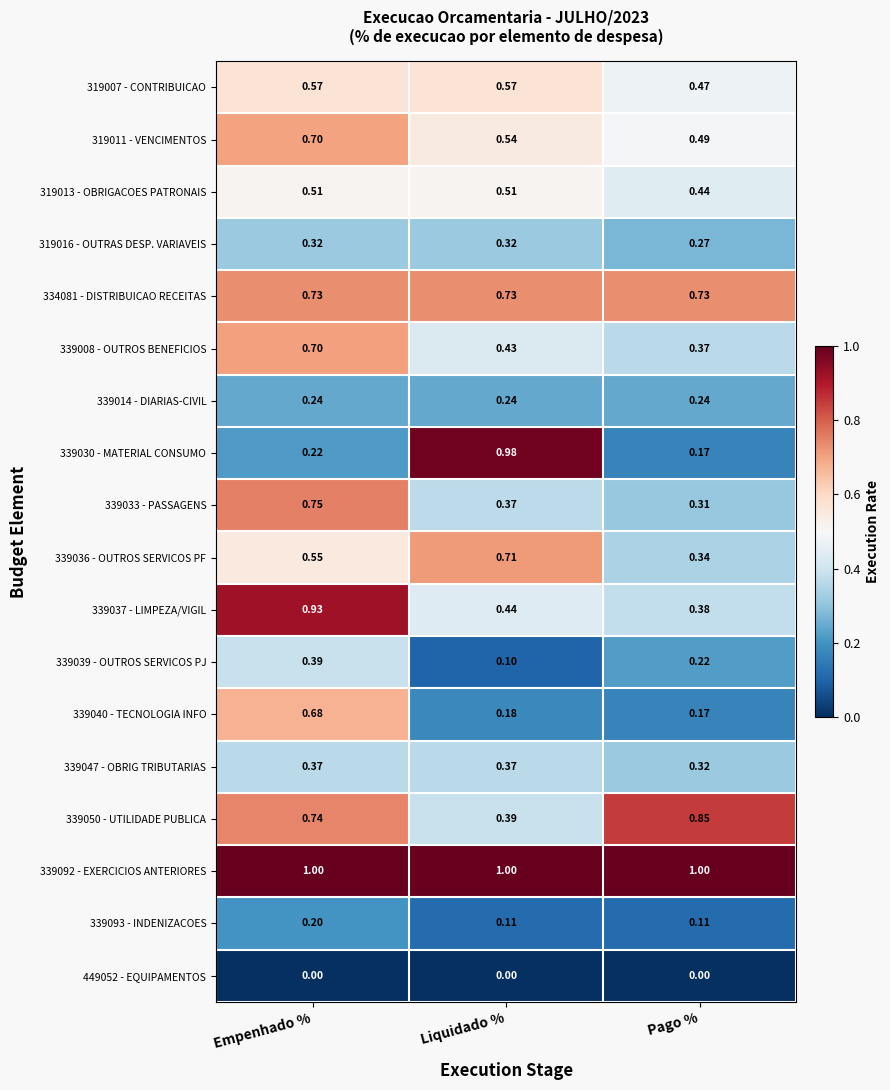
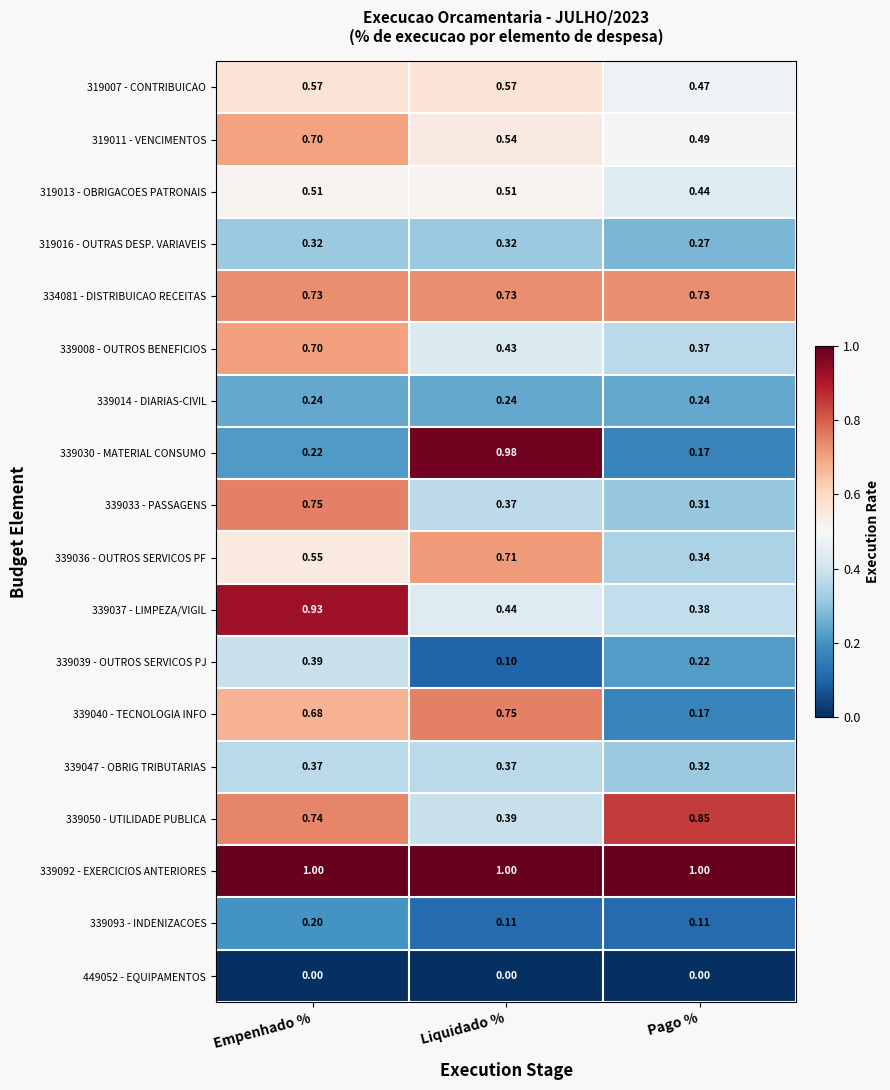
339040 - TECNOLOGIA INFO, Liquidado %: 0.18 -> 0.75
